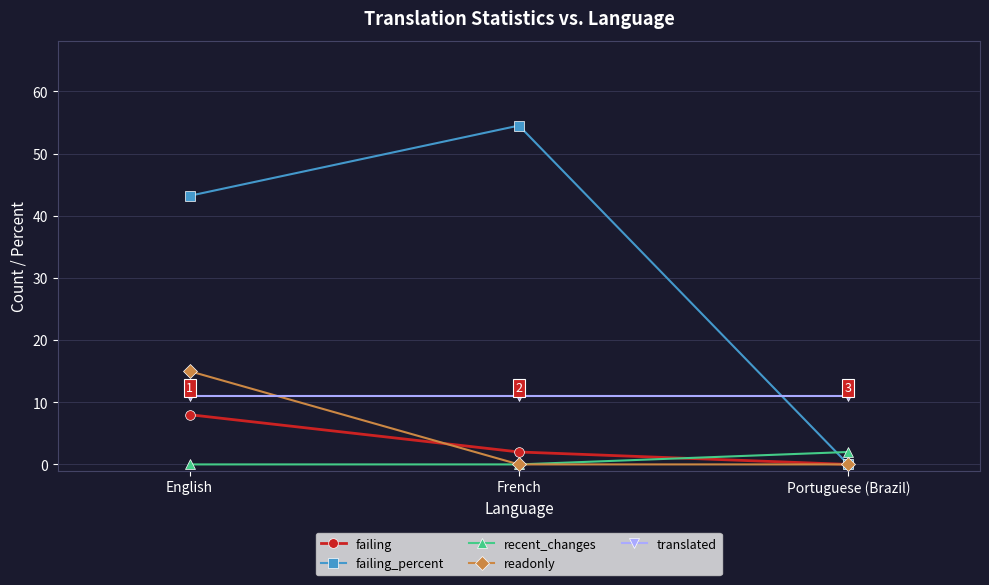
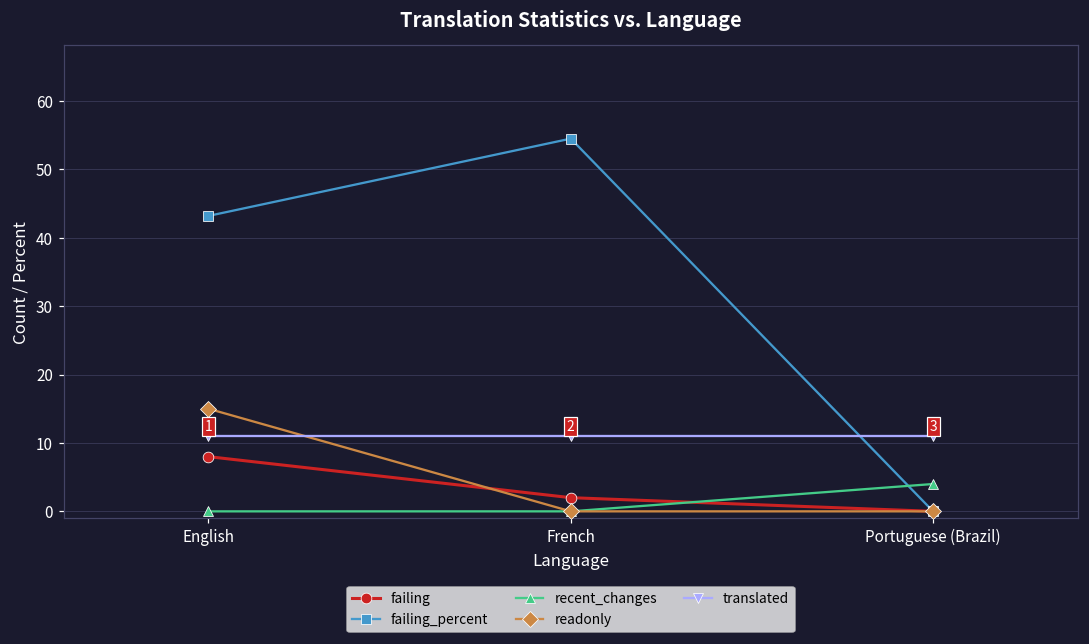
recent_changes, Portuguese (Brazil): 2 -> 4
